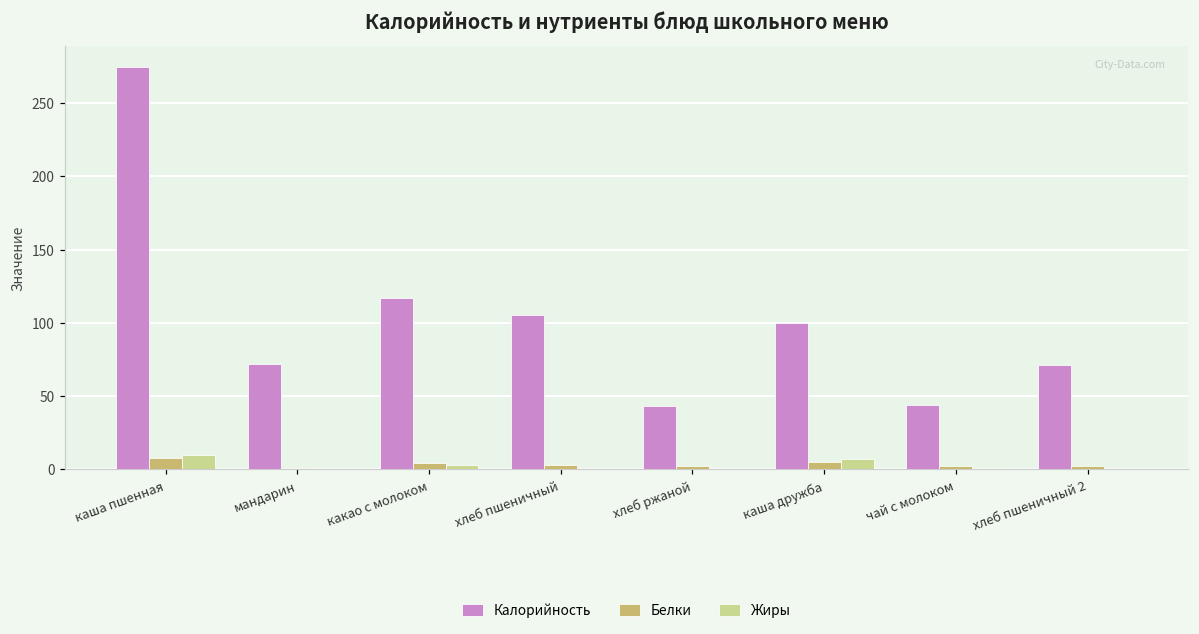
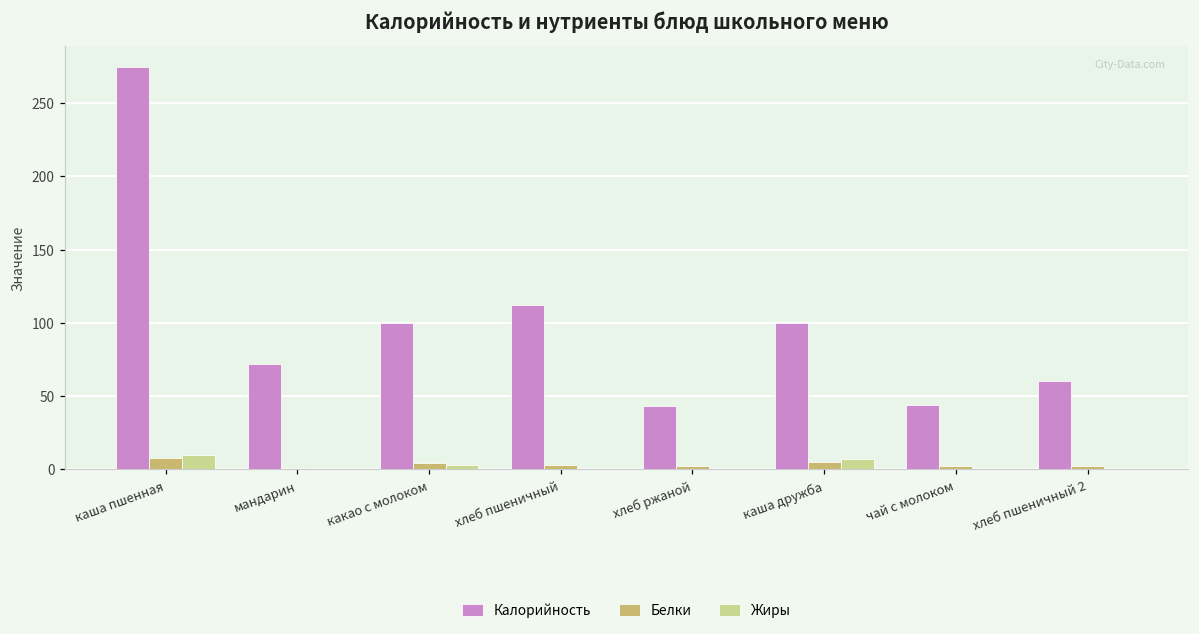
Калорийность, какао с молоком: 117 -> 100
Калорийность, хлеб пшеничный: 105 -> 112
Калорийность, хлеб пшеничный 2: 71 -> 60
